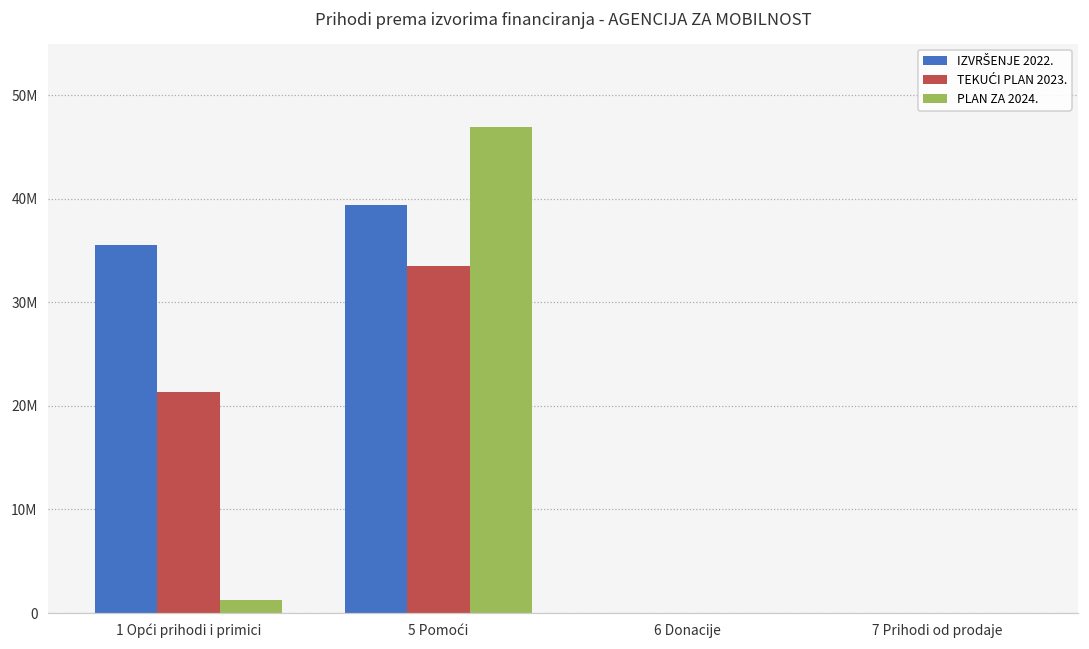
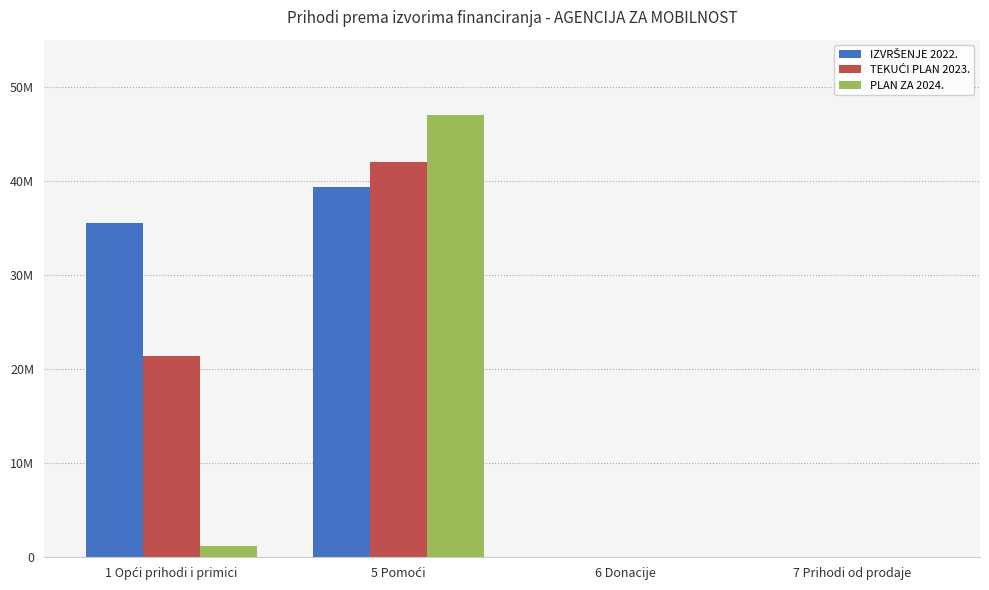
TEKUĆI PLAN 2023., 5 Pomoći: 34000000 -> 42000000
